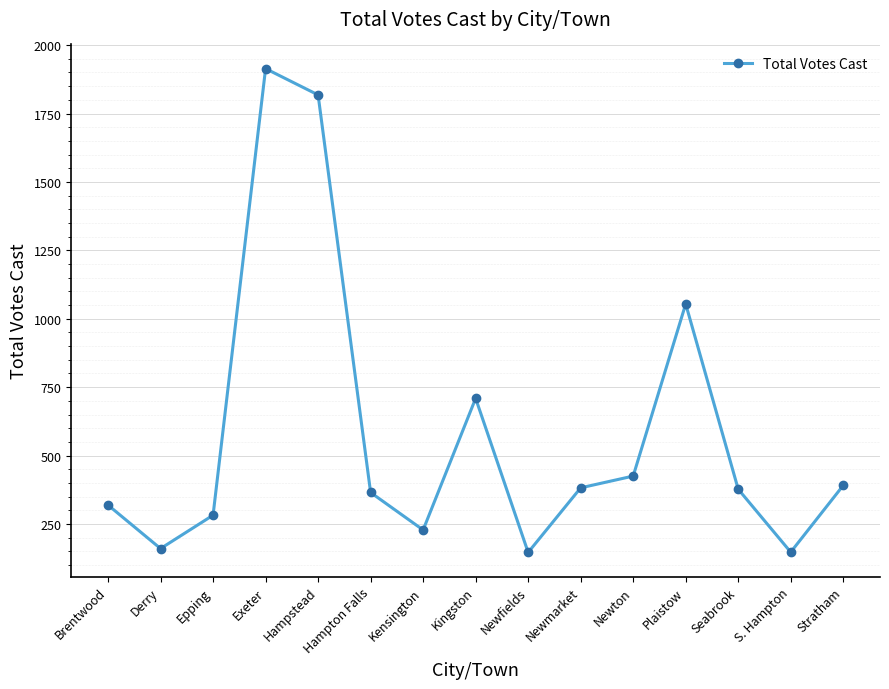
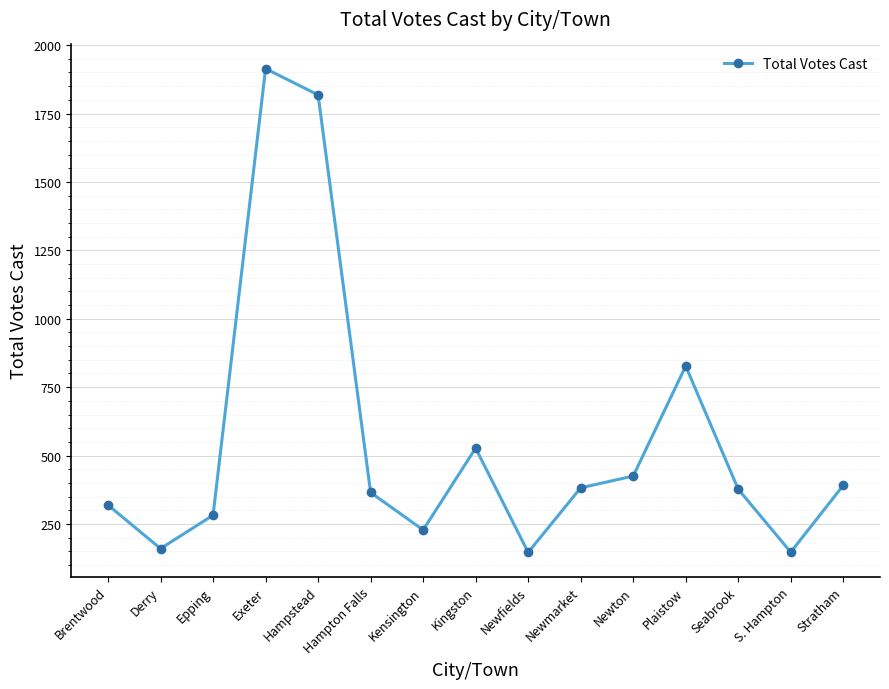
Kingston: 710 -> 530
Plaistow: 1050 -> 830
